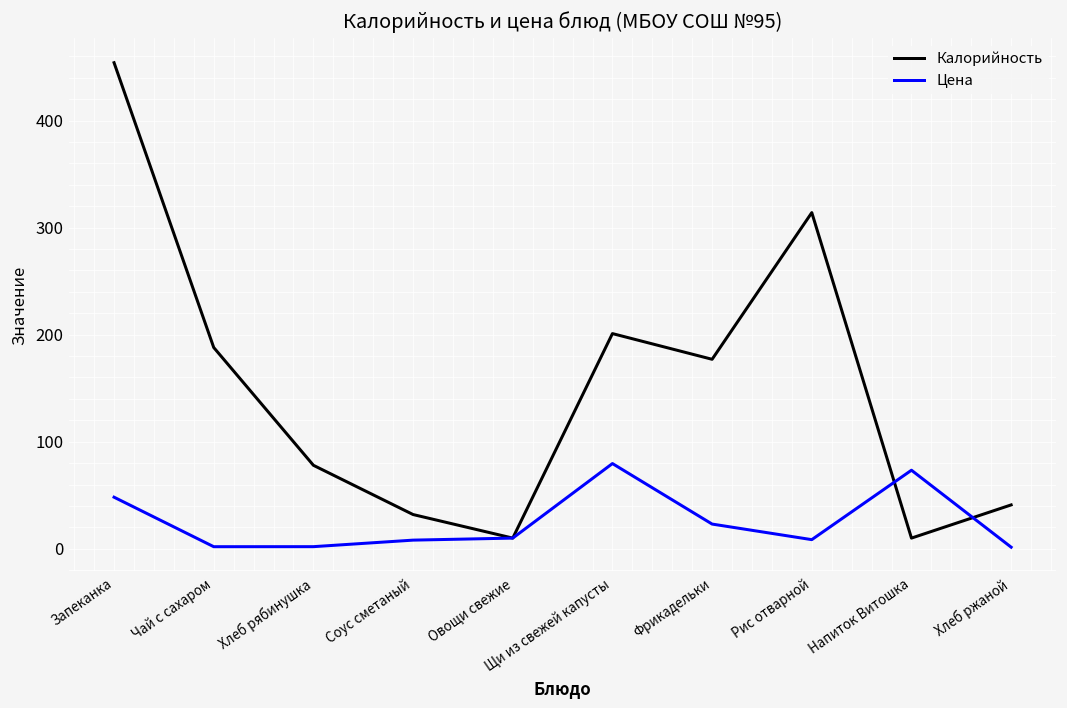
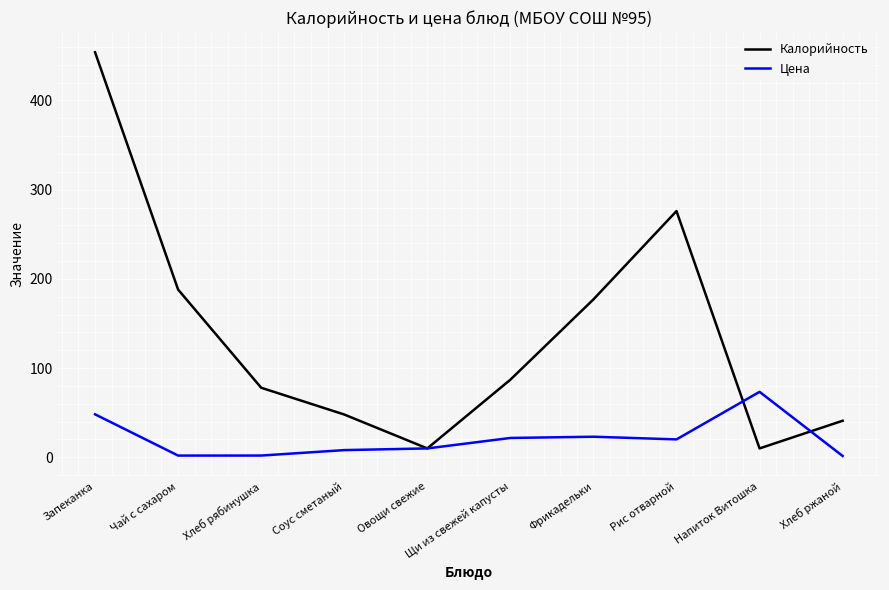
Калорийность, Соус сметаный: 30 -> 50
Калорийность, Щи из свежей капусты: 200 -> 90
Цена, Щи из свежей капусты: 80 -> 20
Калорийность, Рис отварной: 310 -> 280
Цена, Рис отварной: 10 -> 20
